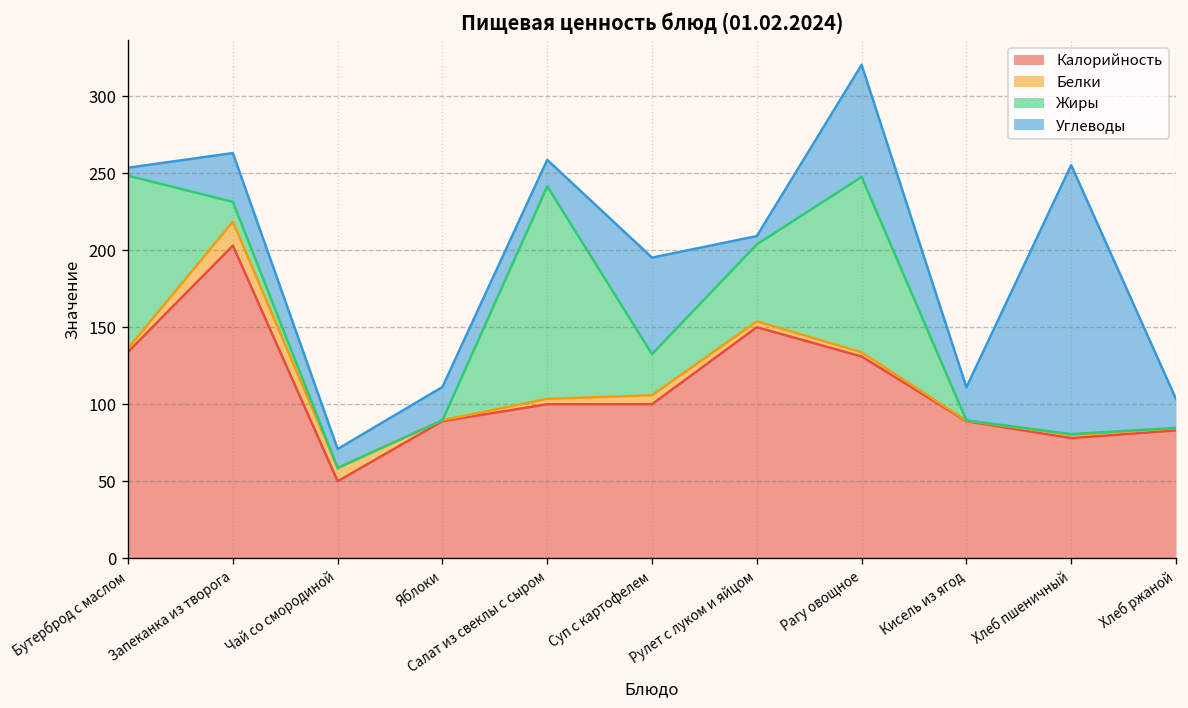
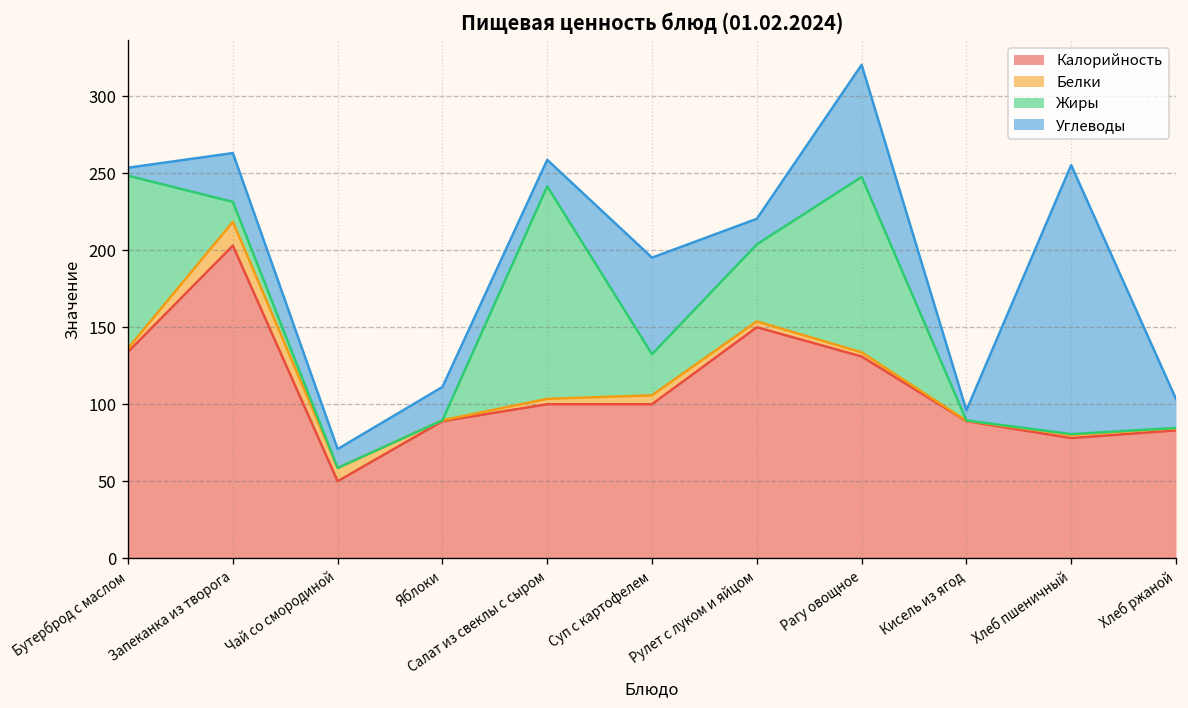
Углеводы, Рулет с луком и яйцом: 5 -> 17
Углеводы, Кисель из ягод: 22 -> 7
